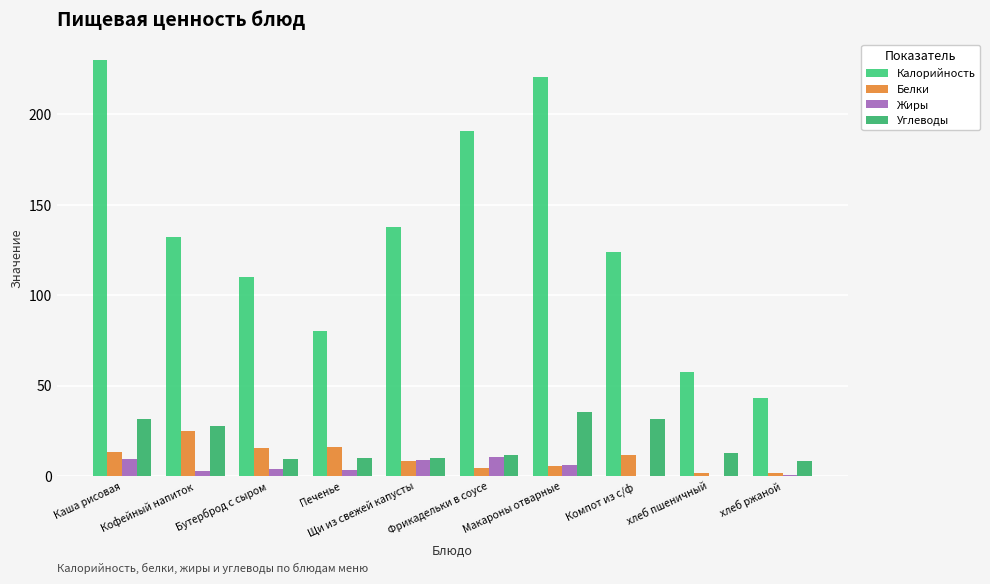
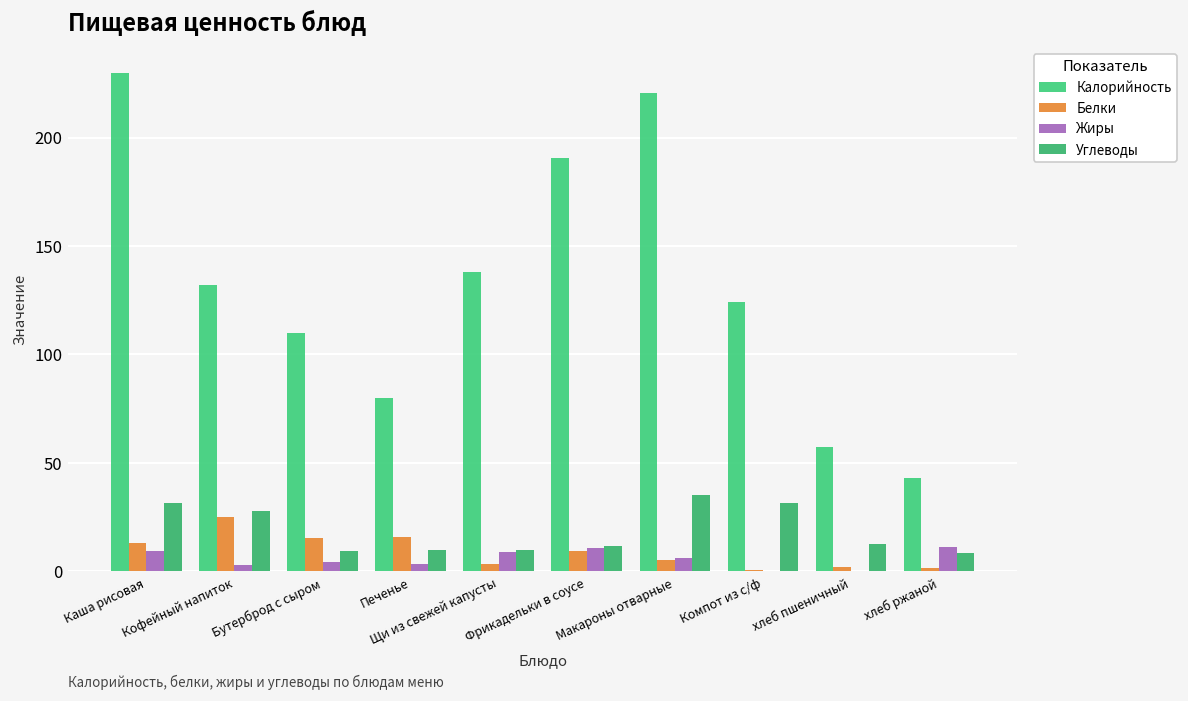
Белки, Щи из свежей капусты: 8 -> 4
Белки, Фрикадельки в соусе: 4 -> 10
Белки, Компот из с/ф: 12 -> 1
Жиры, хлеб ржаной: 1 -> 11
